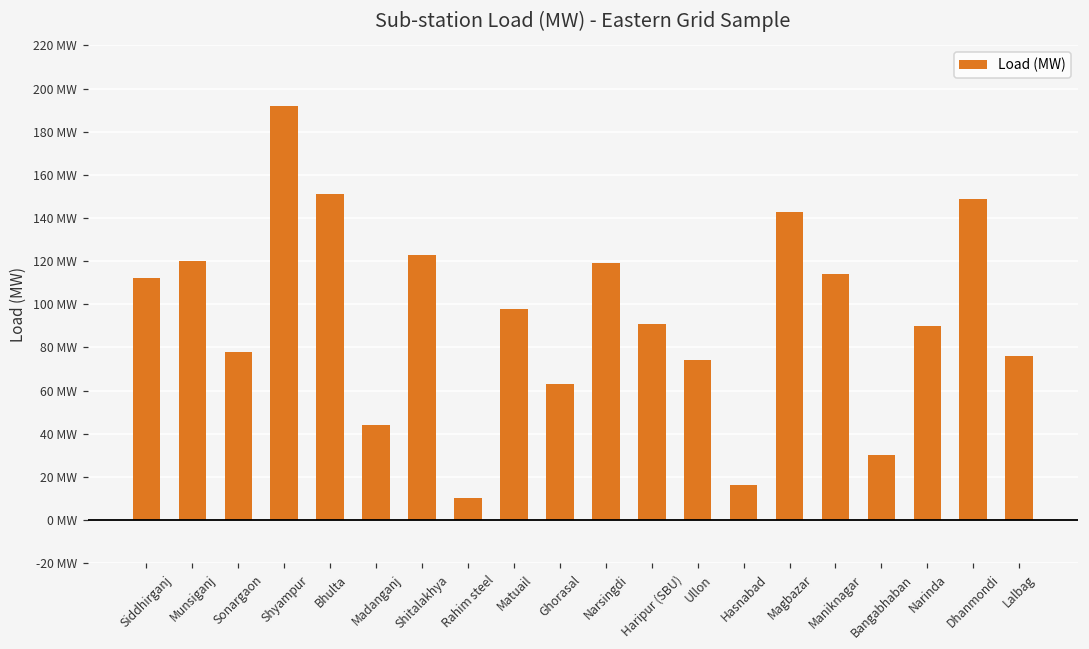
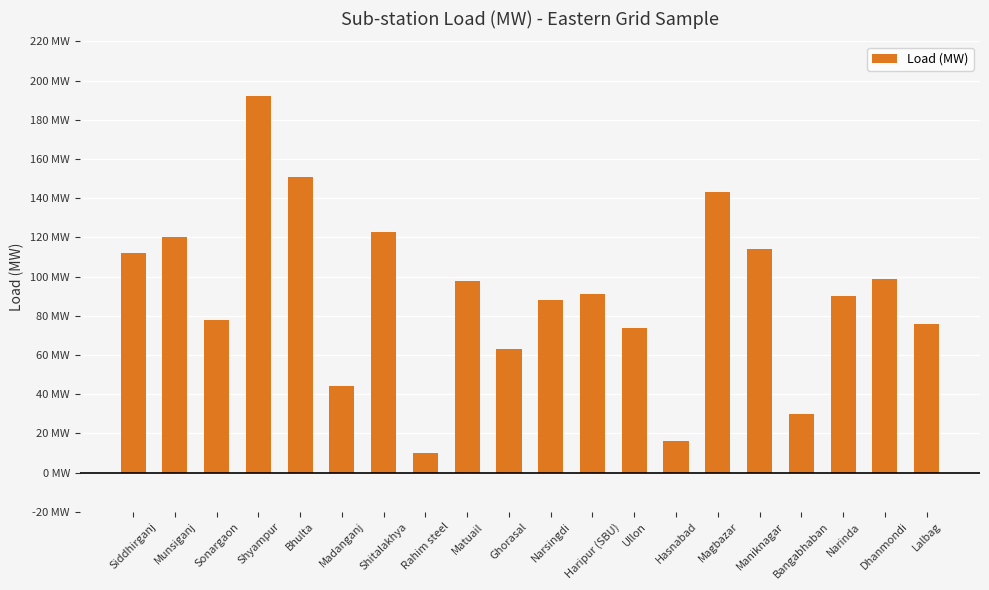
Narsingdi: 119 MW -> 88 MW
Dhanmondi: 149 MW -> 99 MW
